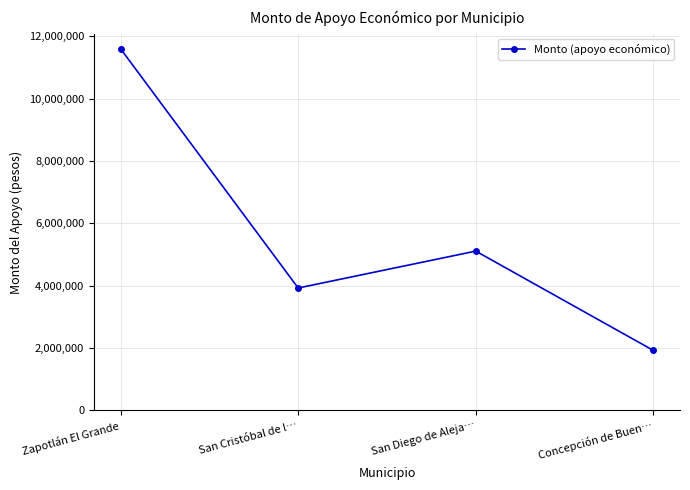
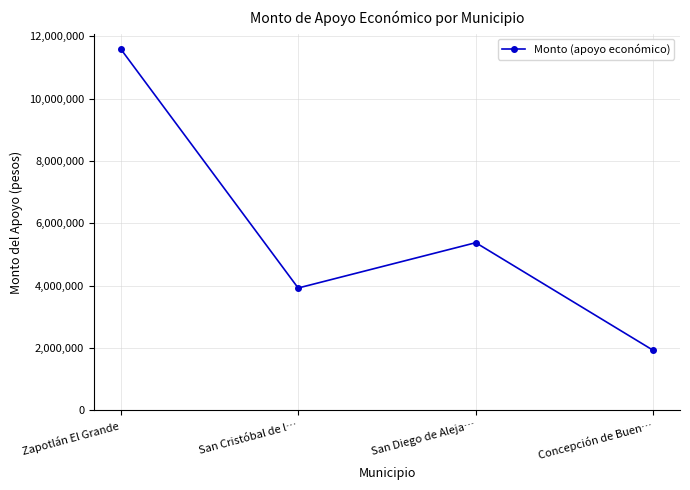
San Diego de Aleja…: 5,100,000 -> 5,400,000
